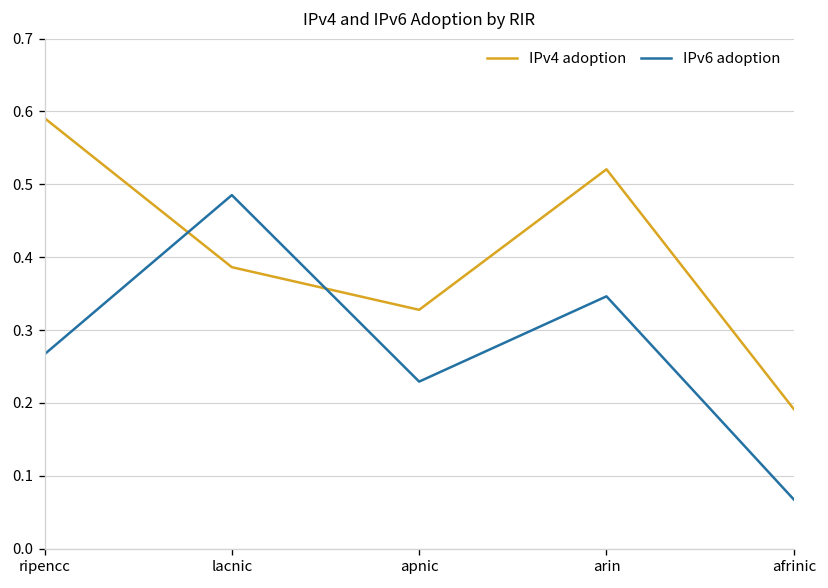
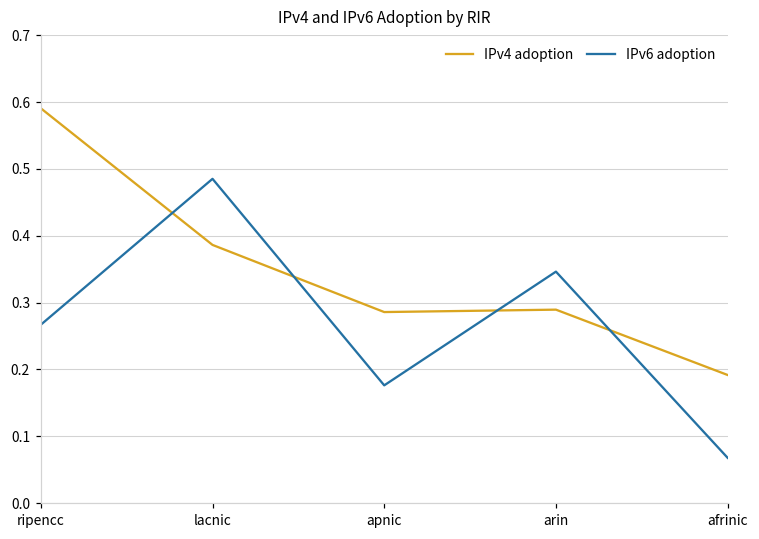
IPv4 adoption, apnic: 0.33 -> 0.29
IPv6 adoption, apnic: 0.23 -> 0.18
IPv4 adoption, arin: 0.52 -> 0.29
